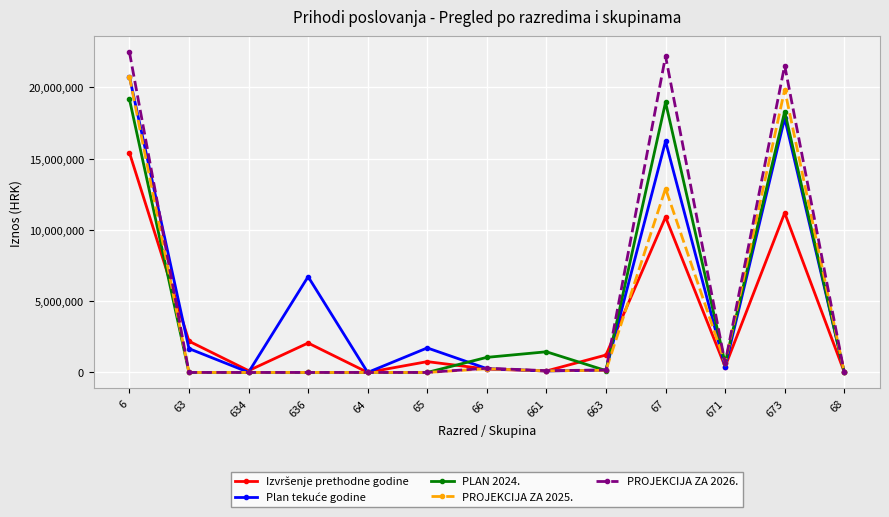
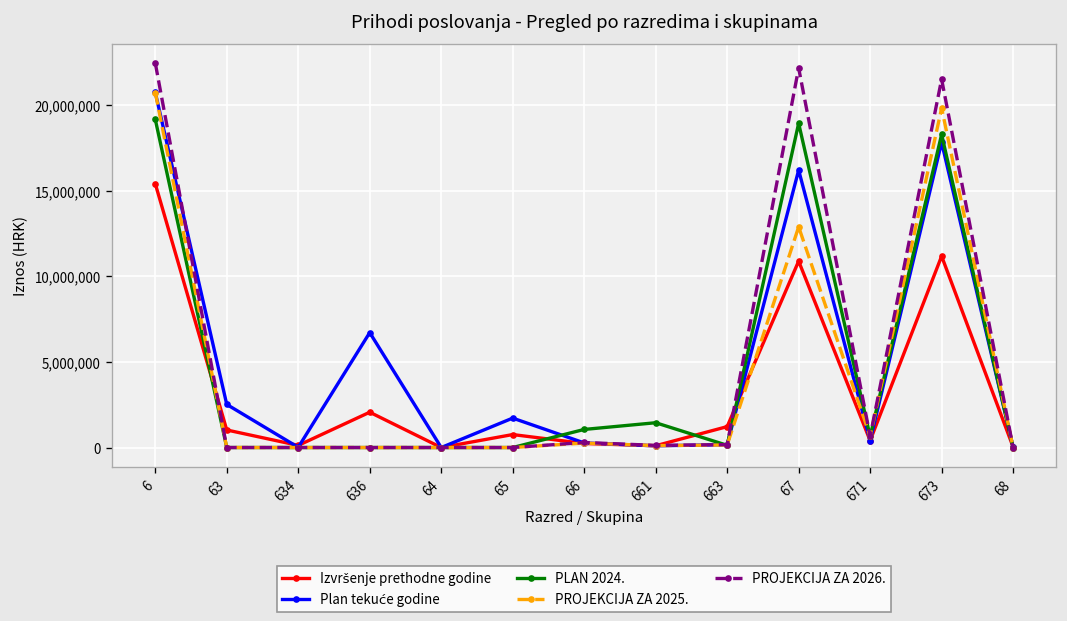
Izvršenje prethodne godine, 63: 2,200,000 -> 1,000,000
Plan tekuće godine, 63: 1,700,000 -> 2,500,000
